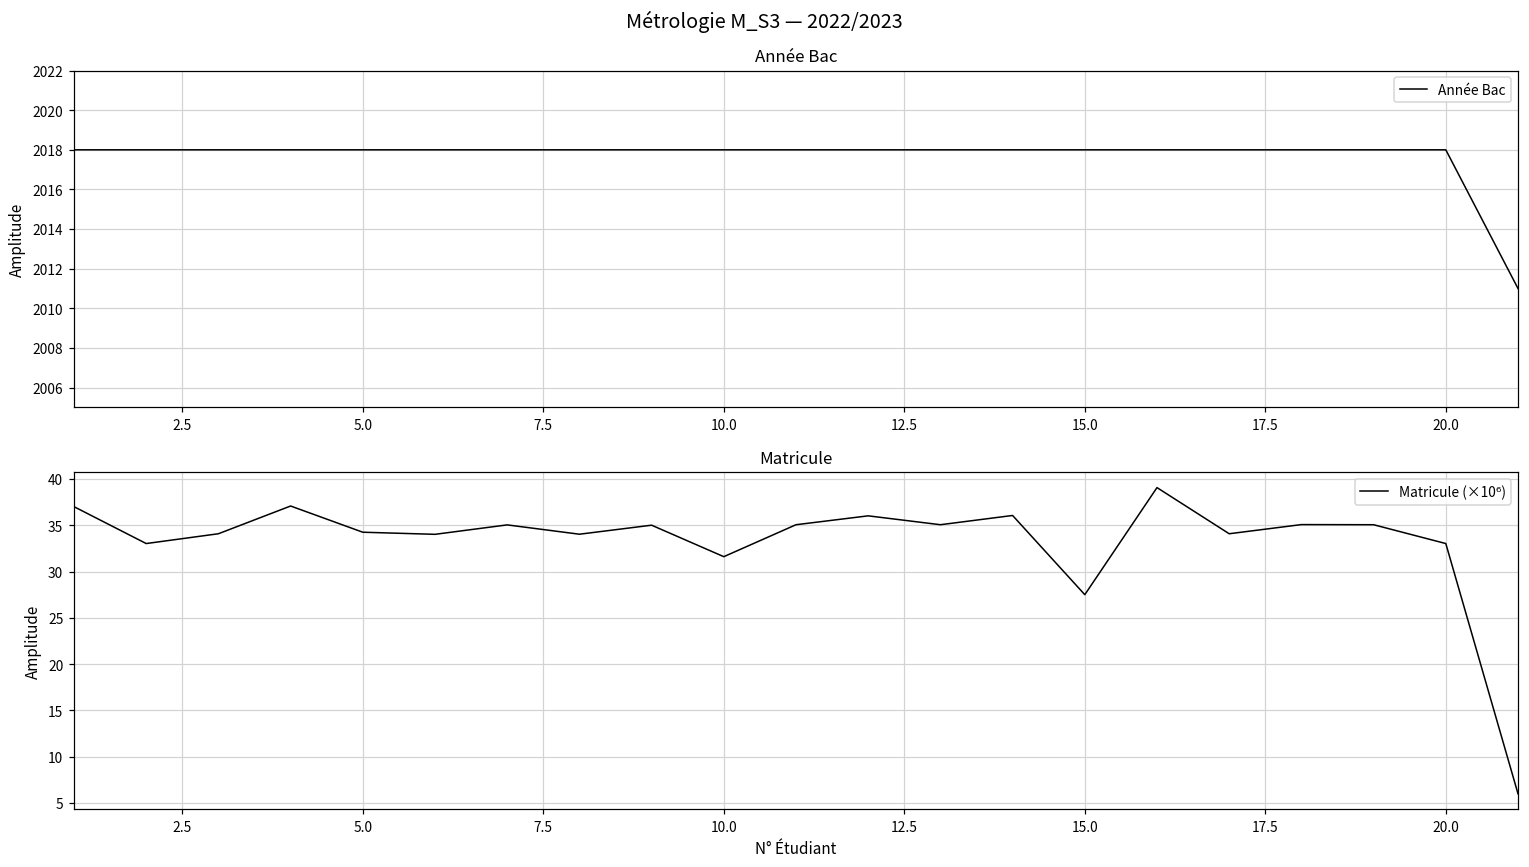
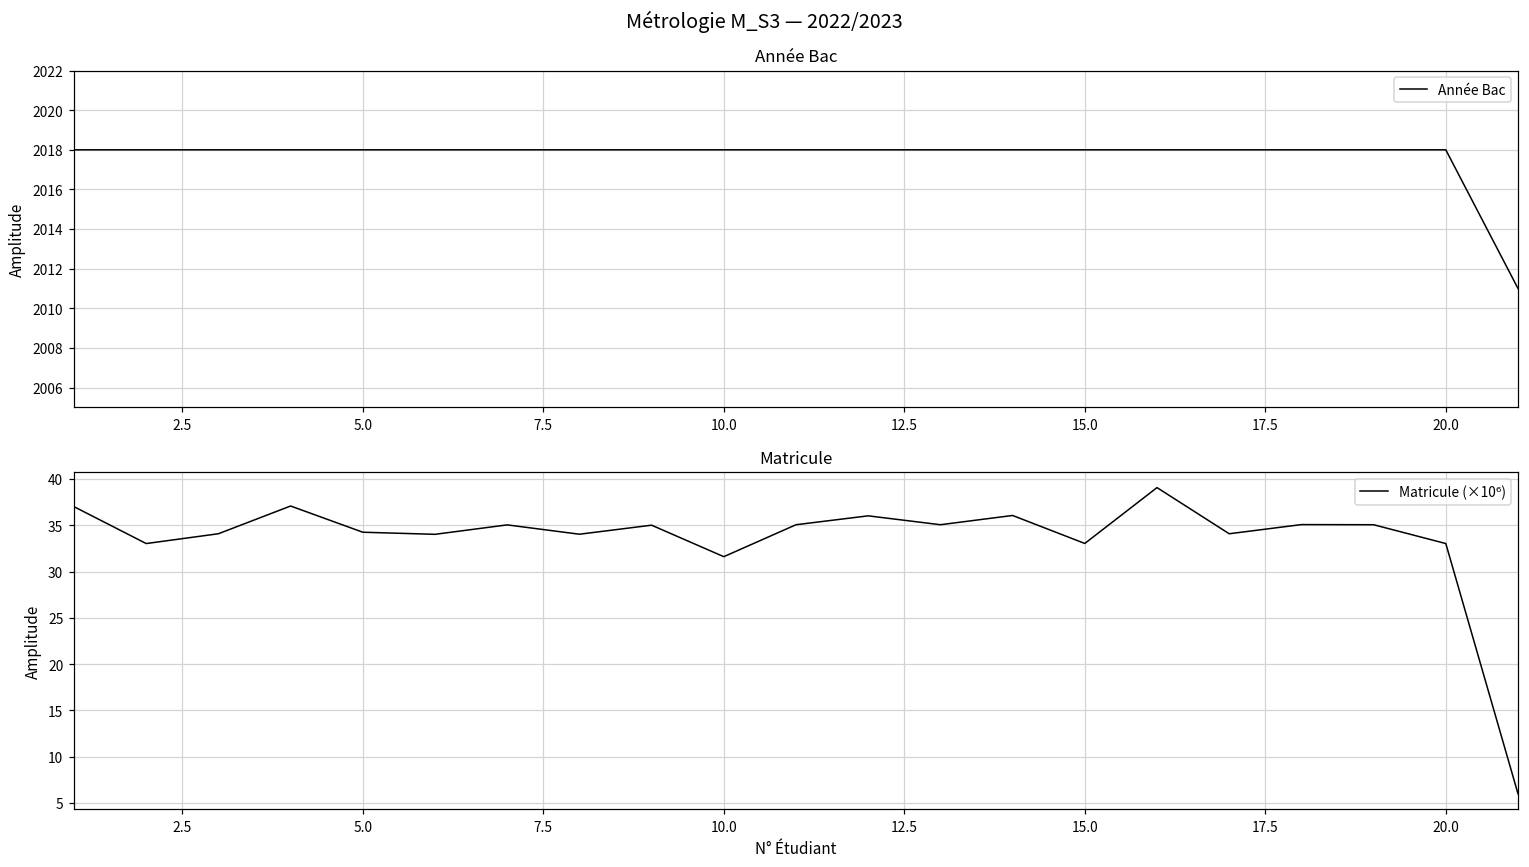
Matricule, 15.0: 28 -> 33
